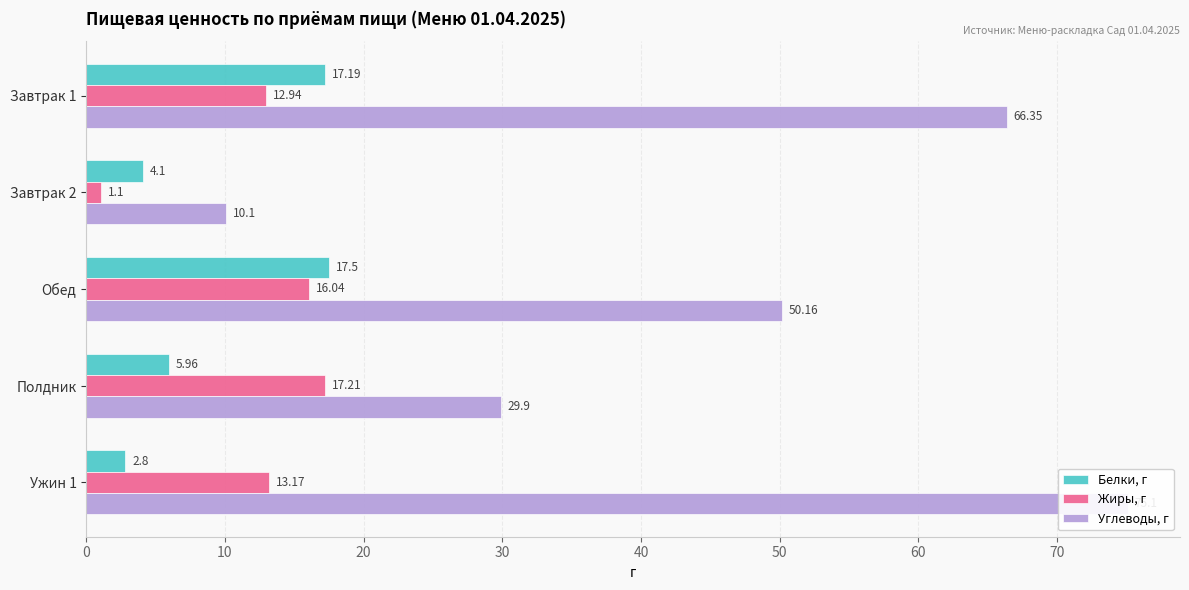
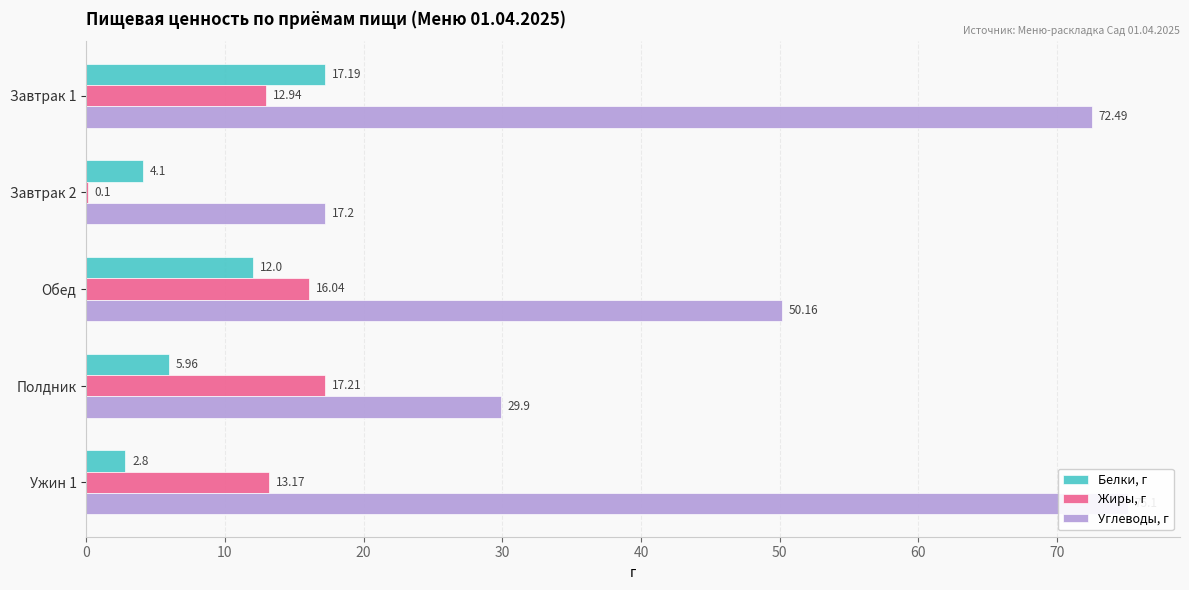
Углеводы, г, Завтрак 1: 66.35 -> 72.49
Жиры, г, Завтрак 2: 1.1 -> 0.1
Углеводы, г, Завтрак 2: 10.1 -> 17.2
Белки, г, Обед: 17.5 -> 12.0
